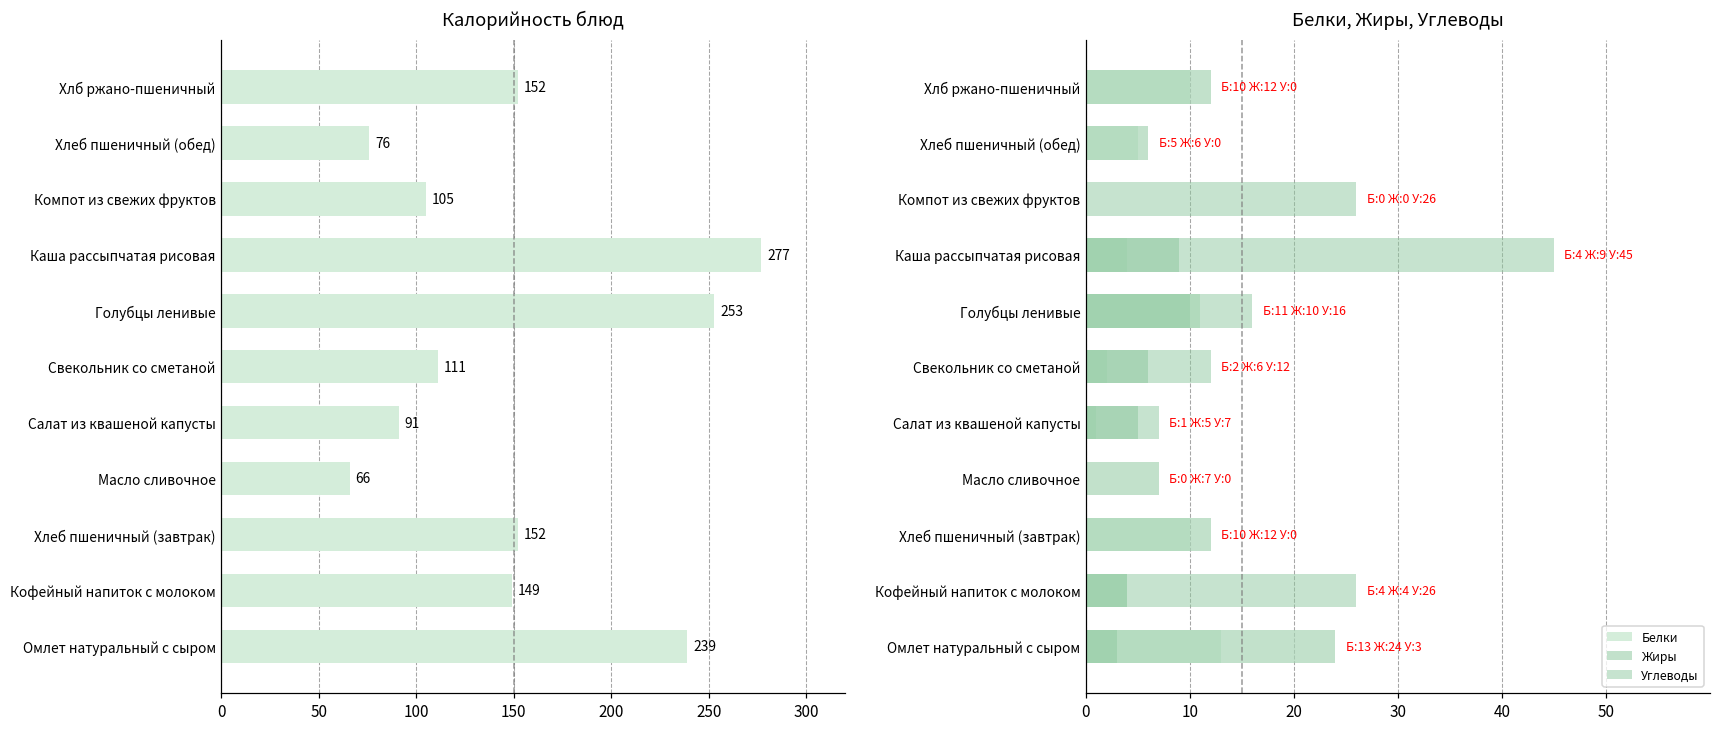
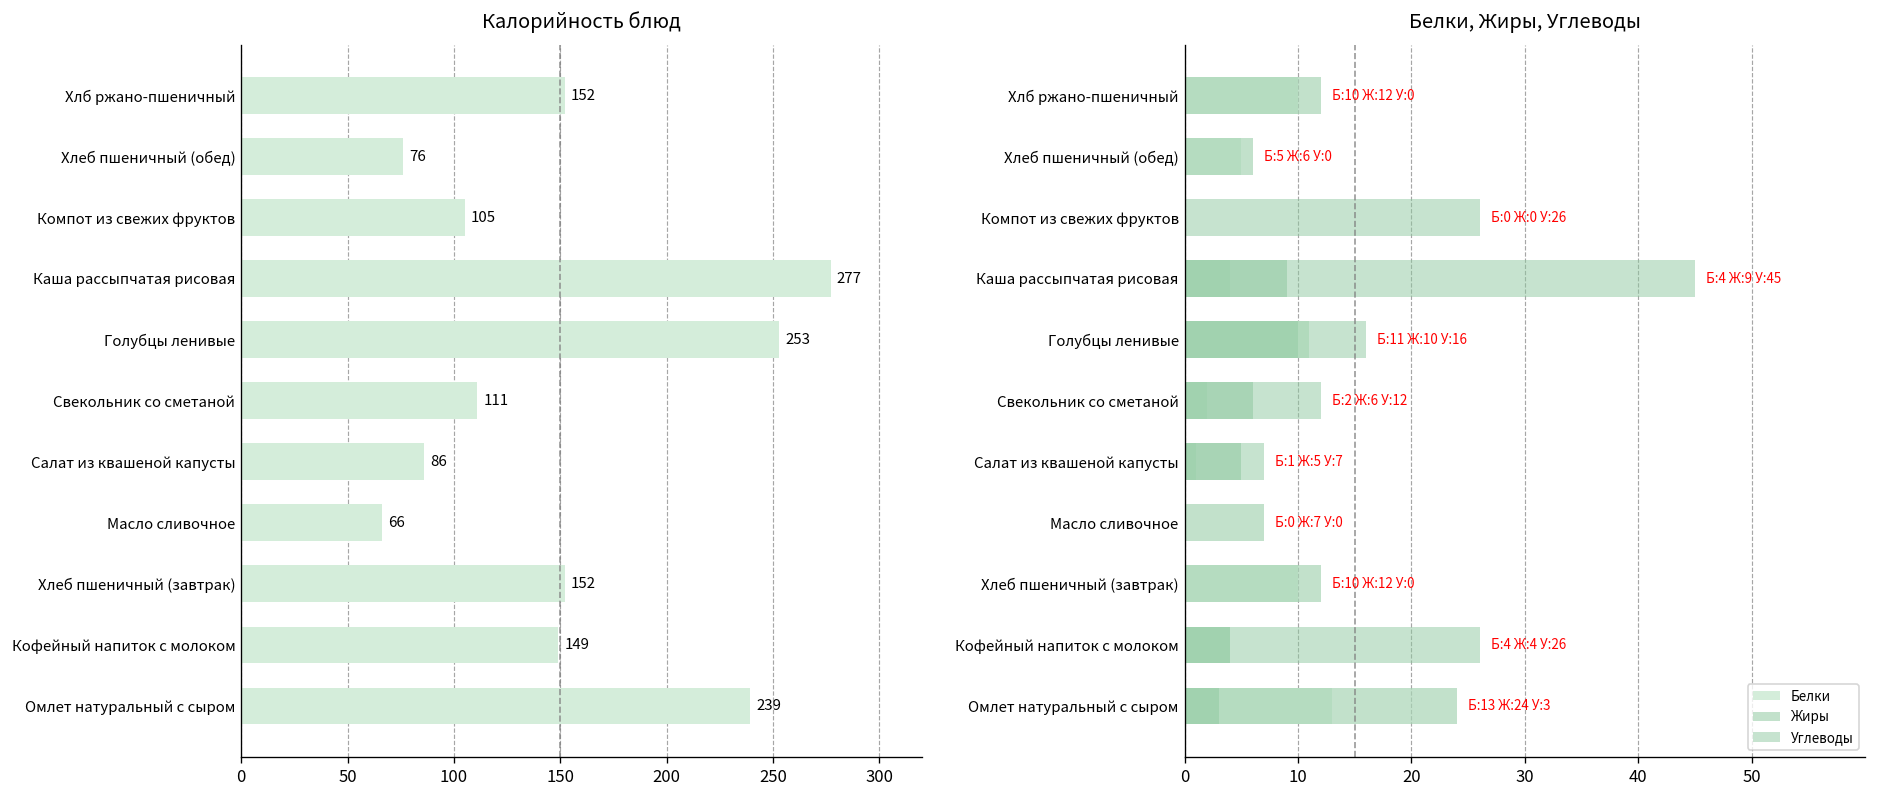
Калорийность блюд, Салат из квашеной капусты: 91 -> 86
